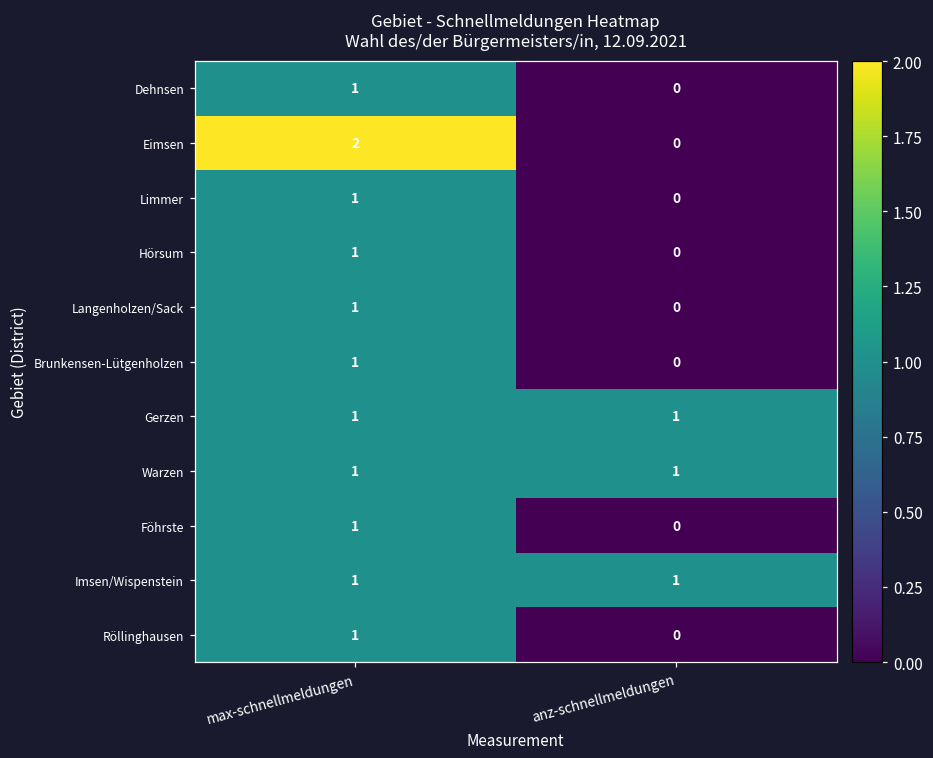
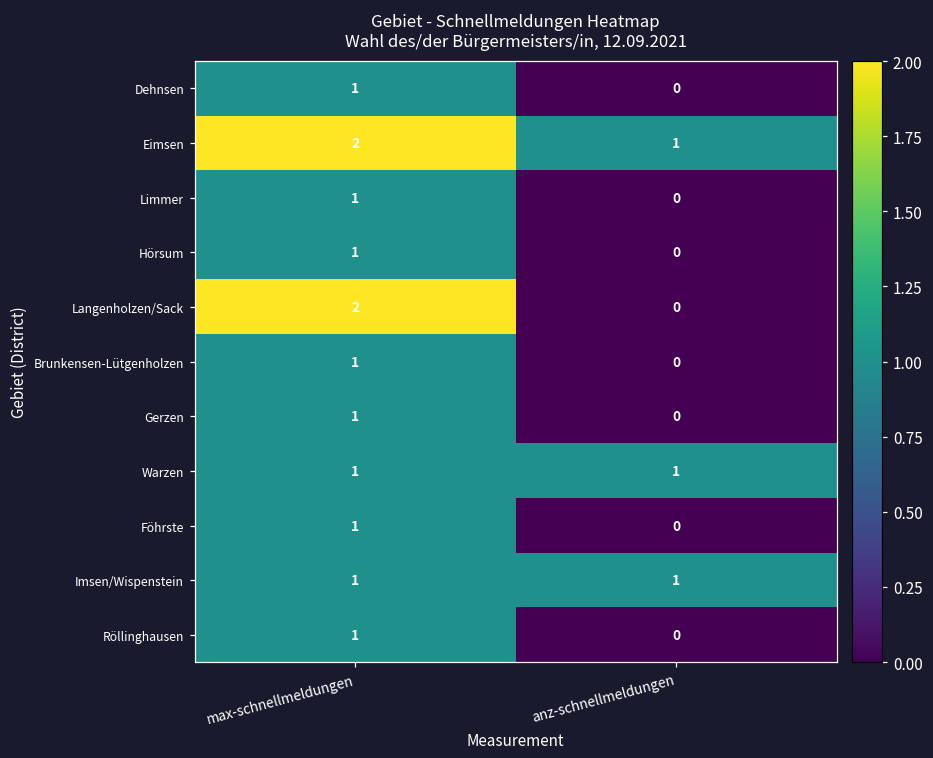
Eimsen, anz-schnellmeldungen: 0 -> 1
Langenholzen/Sack, max-schnellmeldungen: 1 -> 2
Gerzen, anz-schnellmeldungen: 1 -> 0
